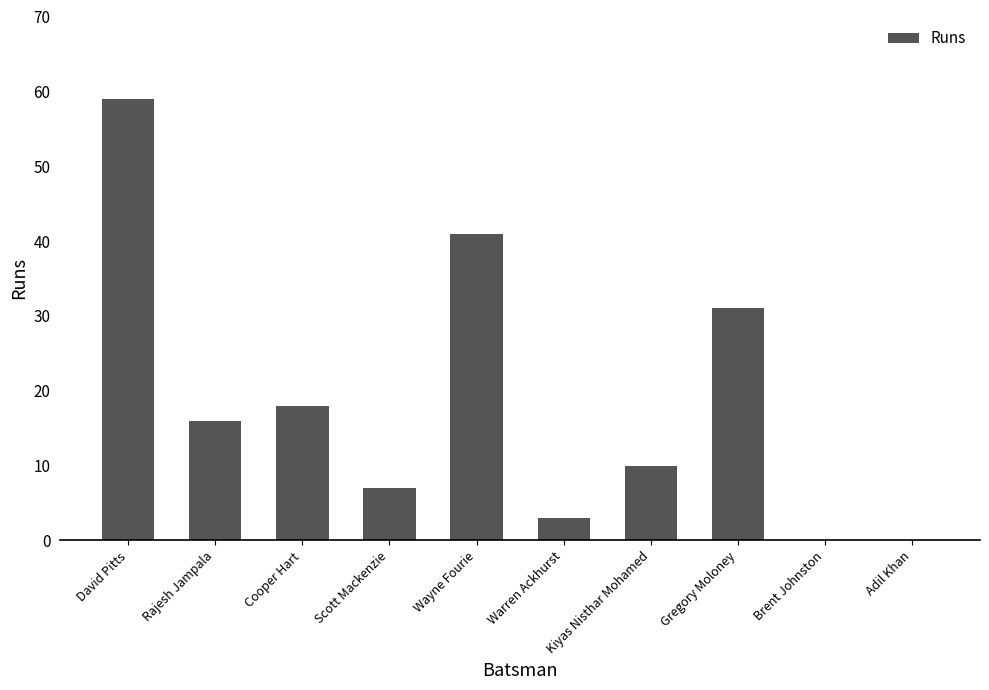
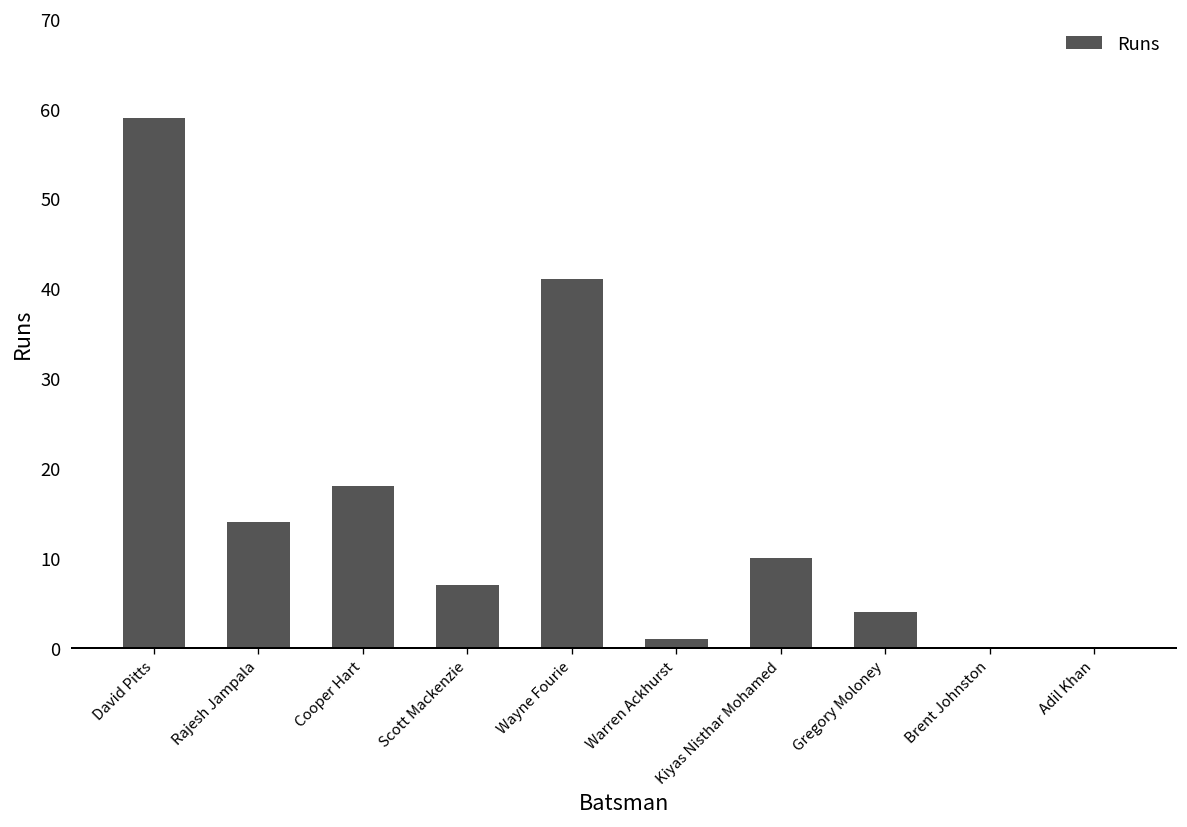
Rajesh Jampala: 16 -> 14
Warren Ackhurst: 3 -> 1
Gregory Moloney: 31 -> 4
